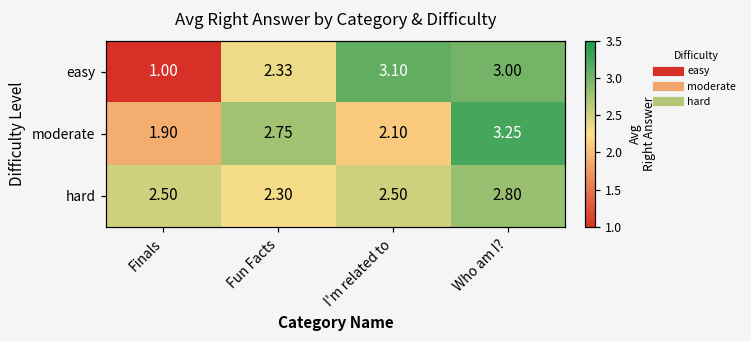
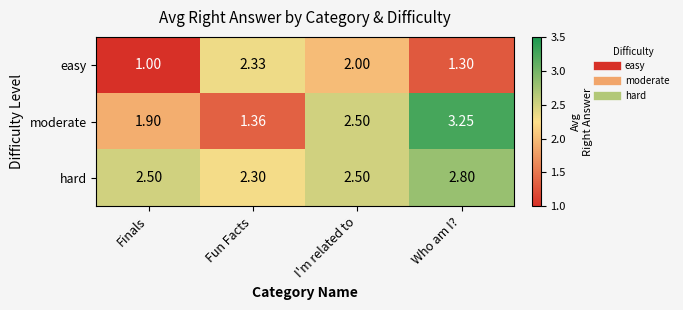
easy, I'm related to: 3.10 -> 2.00
easy, Who am I?: 3.00 -> 1.30
moderate, Fun Facts: 2.75 -> 1.36
moderate, I'm related to: 2.10 -> 2.50
